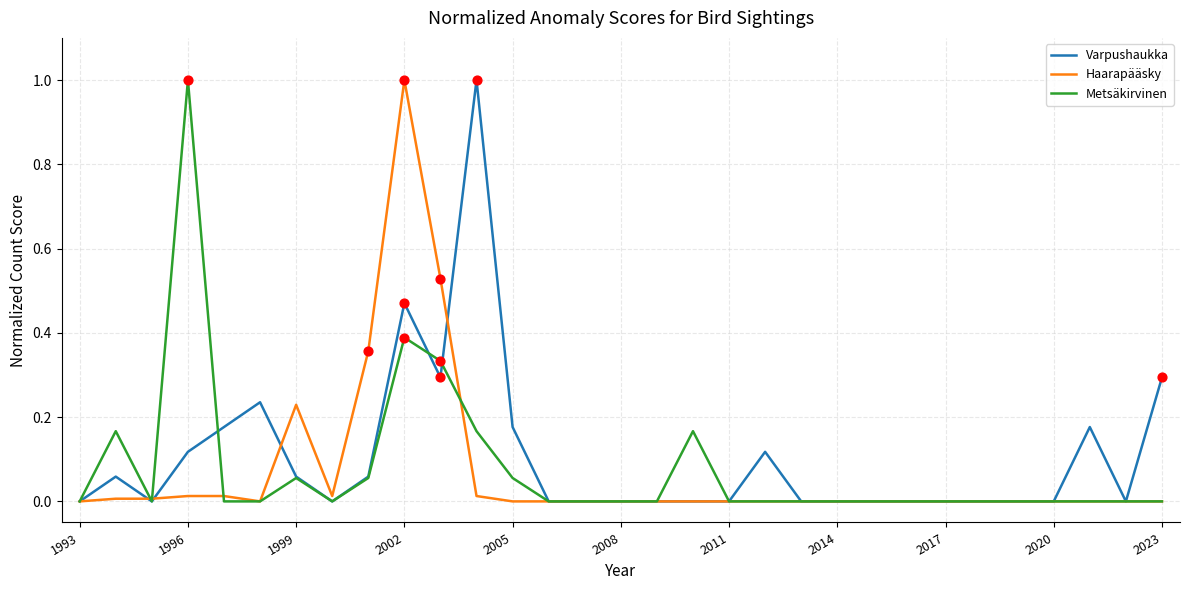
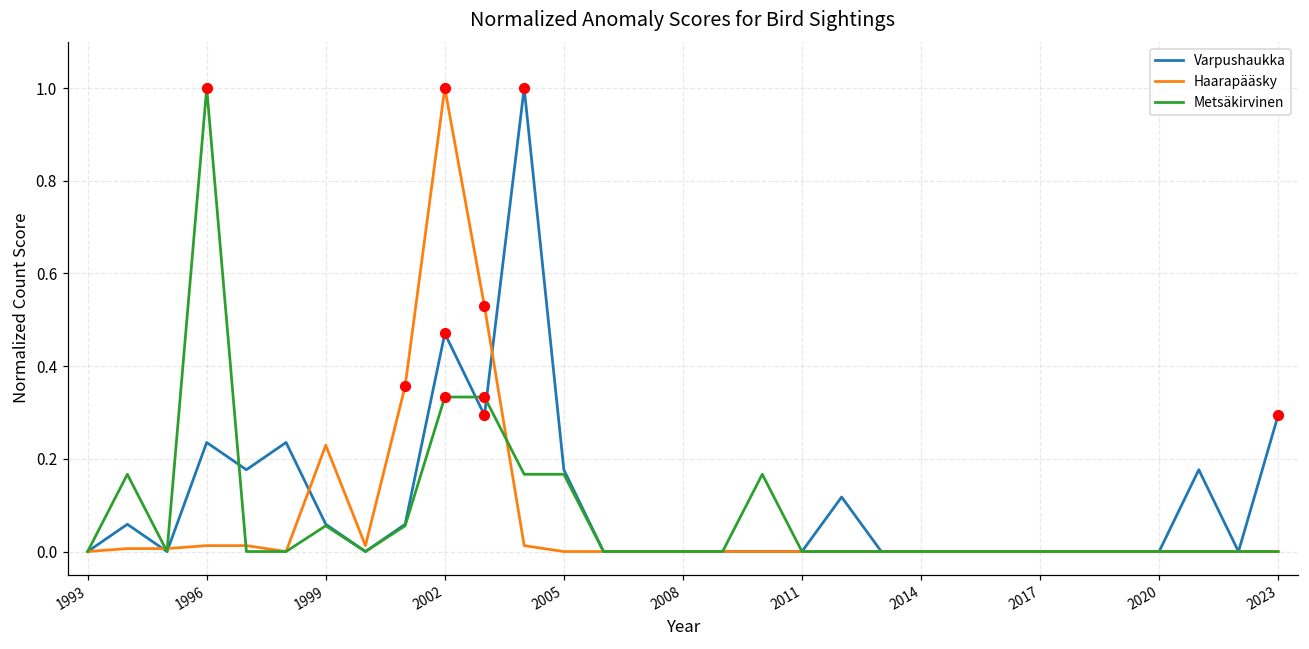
Varpushaukka, 1996: 0.12 -> 0.24
Metsäkirvinen, 2002: 0.39 -> 0.33
Metsäkirvinen, 2005: 0.06 -> 0.17
